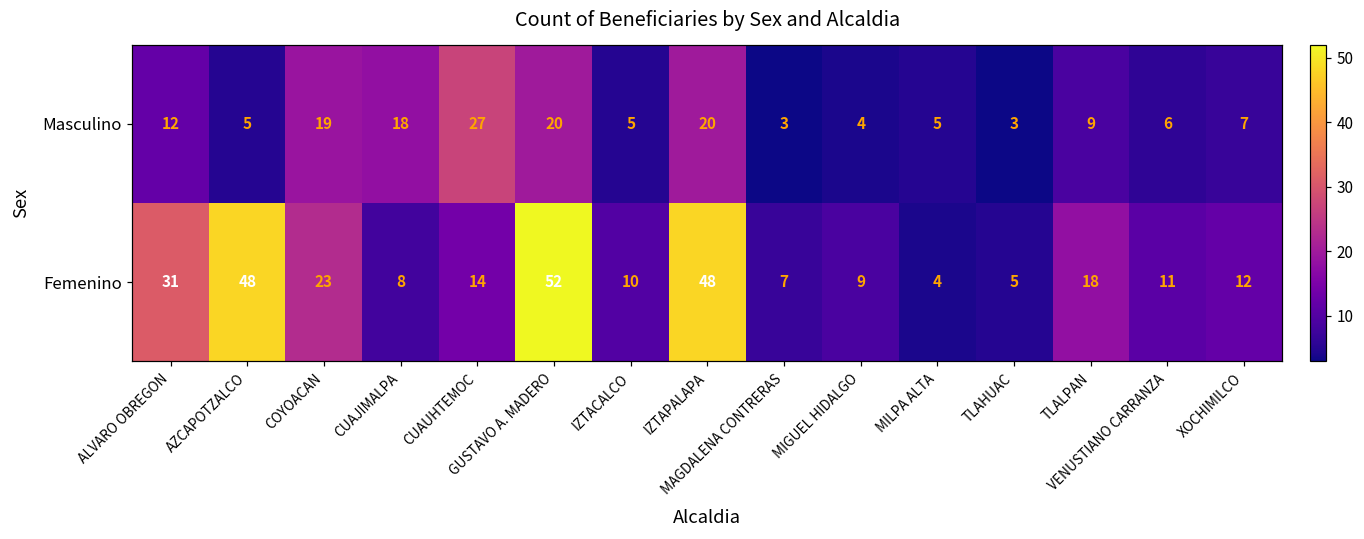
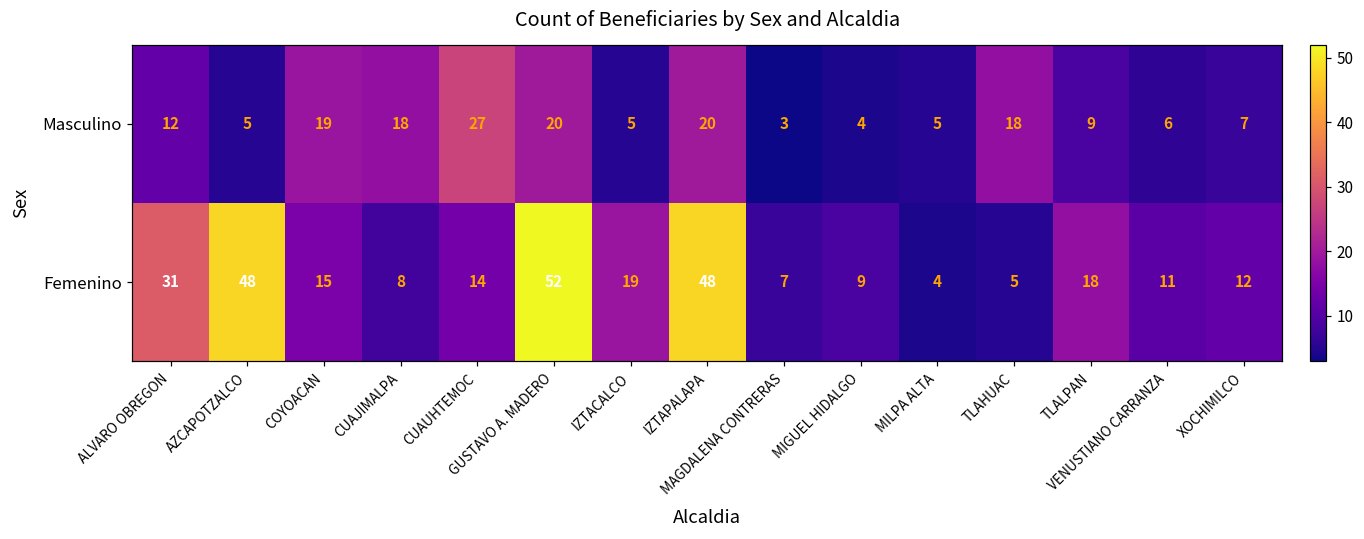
Masculino, TLAHUAC: 3 -> 18
Femenino, COYOACAN: 23 -> 15
Femenino, IZTACALCO: 10 -> 19
